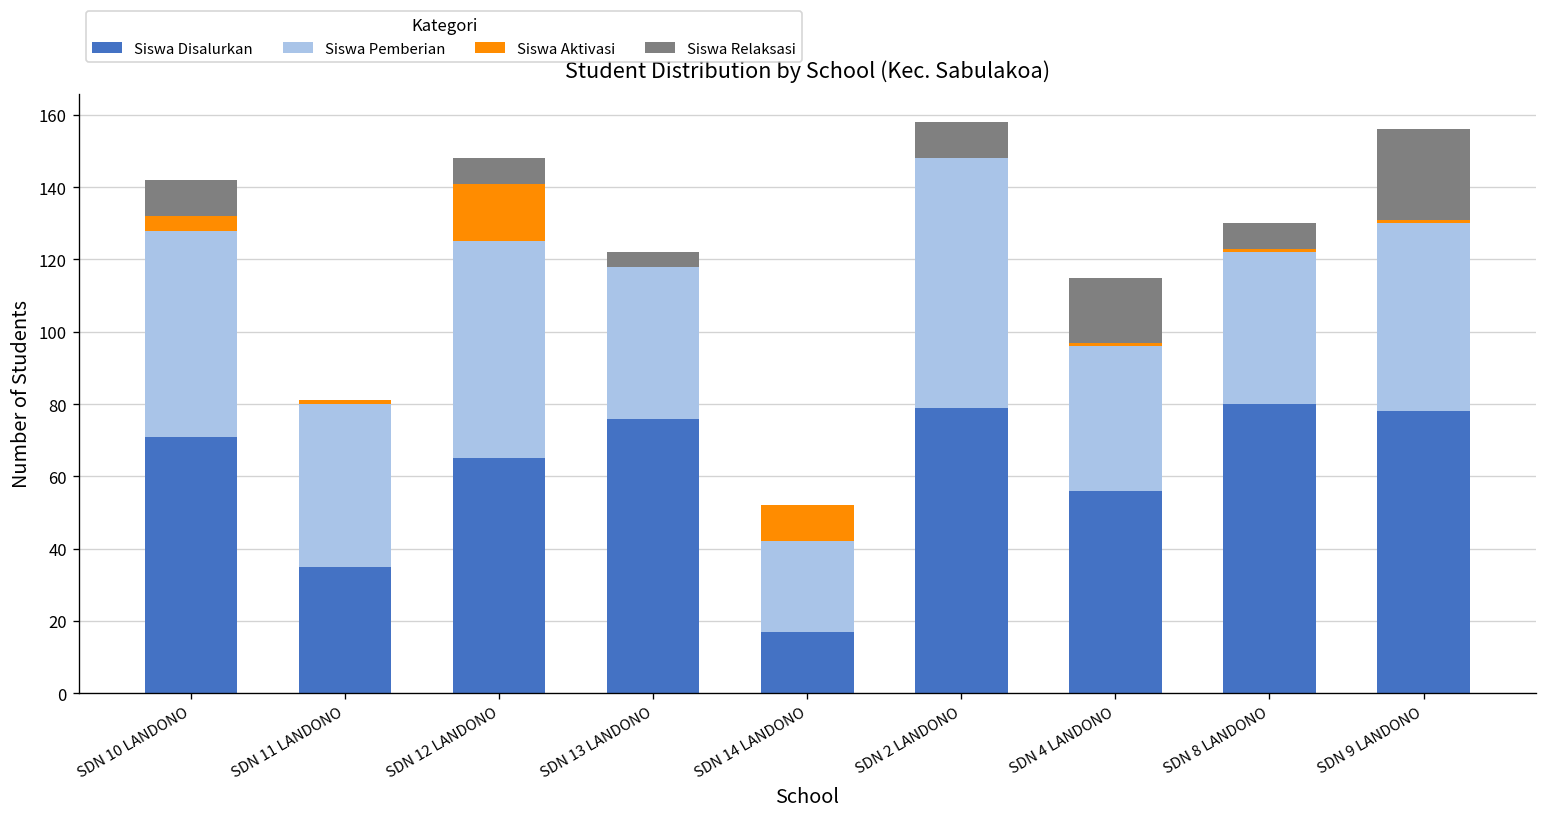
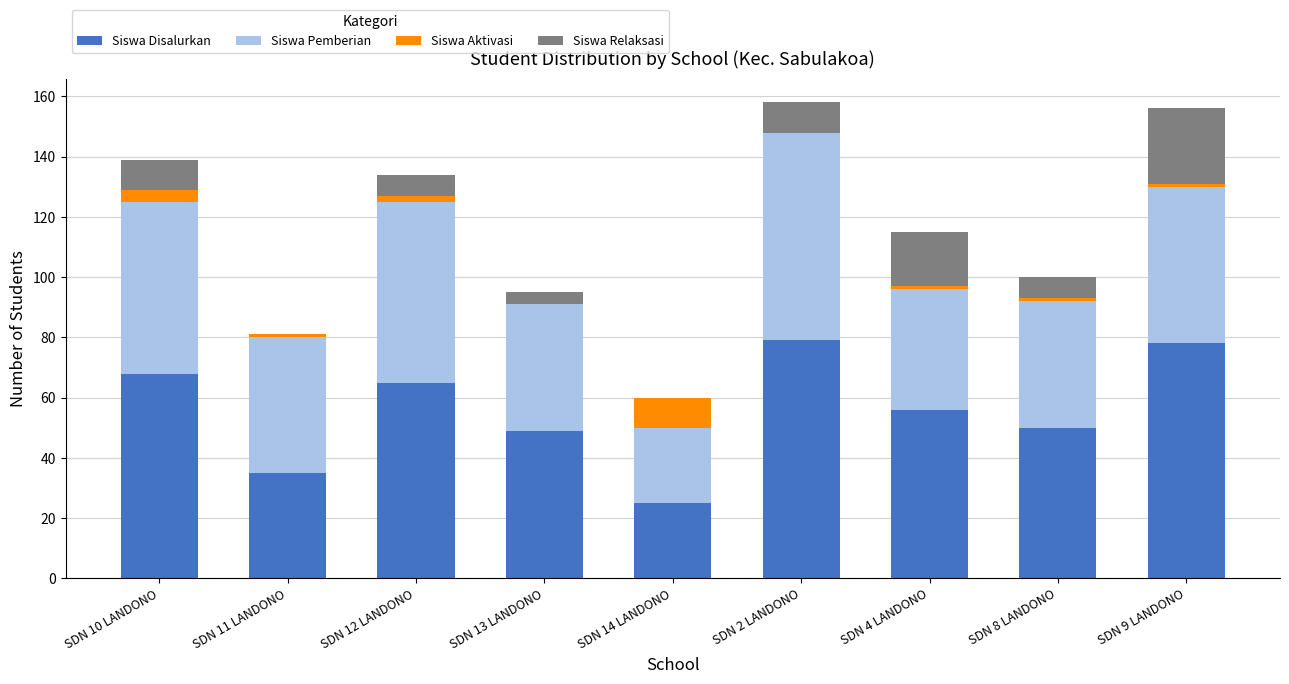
Siswa Disalurkan, SDN 10 LANDONO: 71 -> 68
Siswa Aktivasi, SDN 12 LANDONO: 16 -> 2
Siswa Disalurkan, SDN 13 LANDONO: 76 -> 49
Siswa Disalurkan, SDN 14 LANDONO: 17 -> 25
Siswa Disalurkan, SDN 8 LANDONO: 80 -> 50
